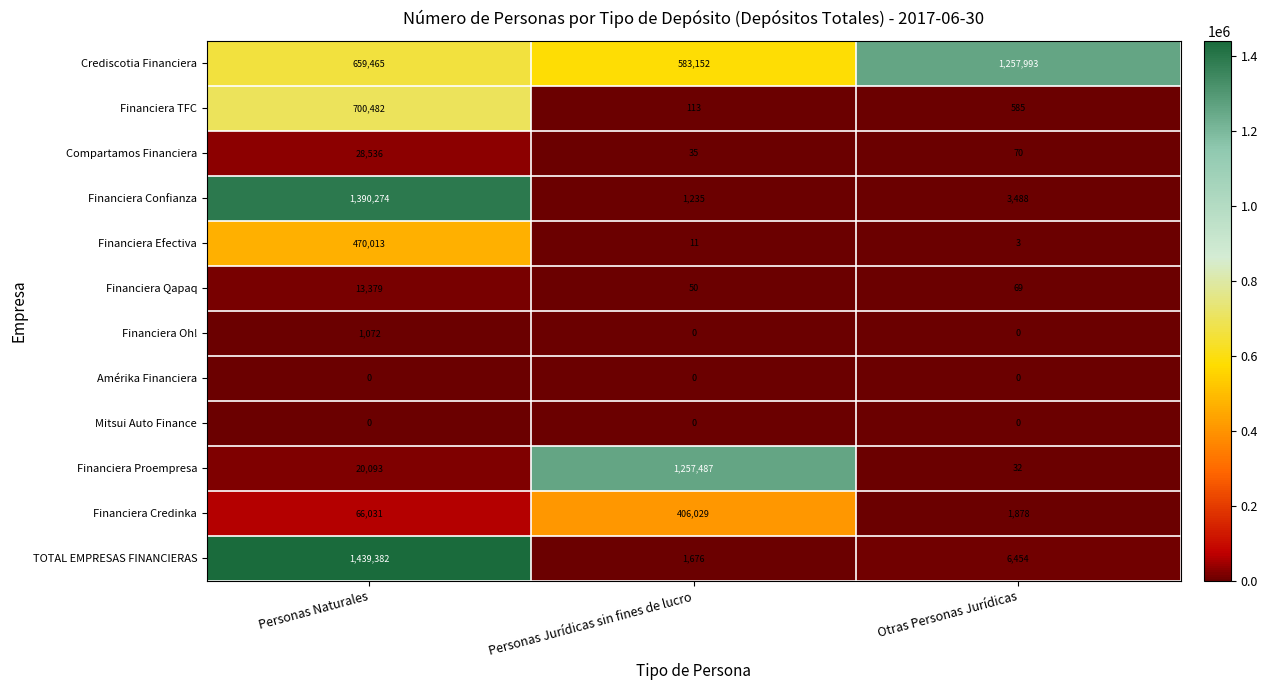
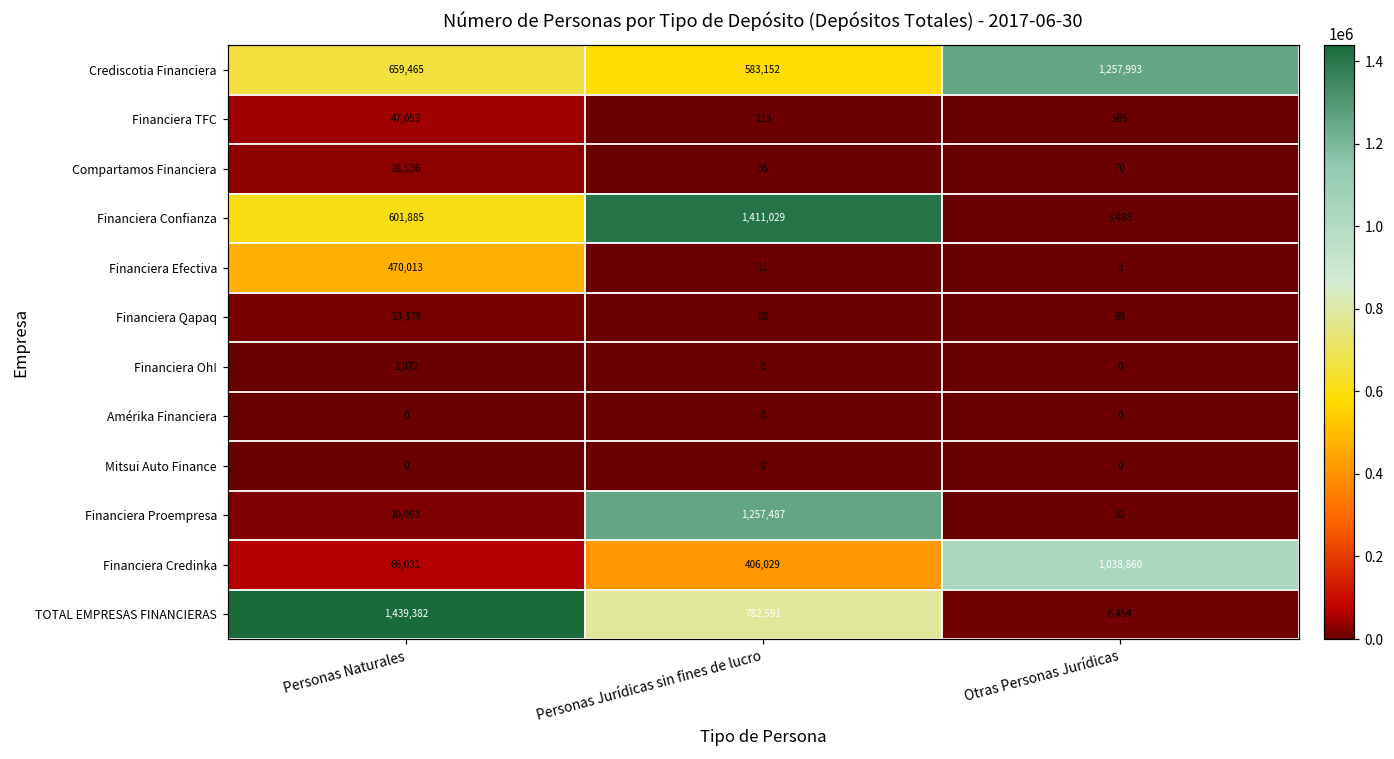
Financiera TFC, Personas Naturales: 700,482 -> 47,053
Financiera Confianza, Personas Naturales: 1,390,274 -> 601,885
Financiera Confianza, Personas Jurídicas sin fines de lucro: 1,235 -> 1,411,029
Financiera Credinka, Otras Personas Jurídicas: 1,878 -> 1,038,860
TOTAL EMPRESAS FINANCIERAS, Personas Jurídicas sin fines de lucro: 1,676 -> 782,591
